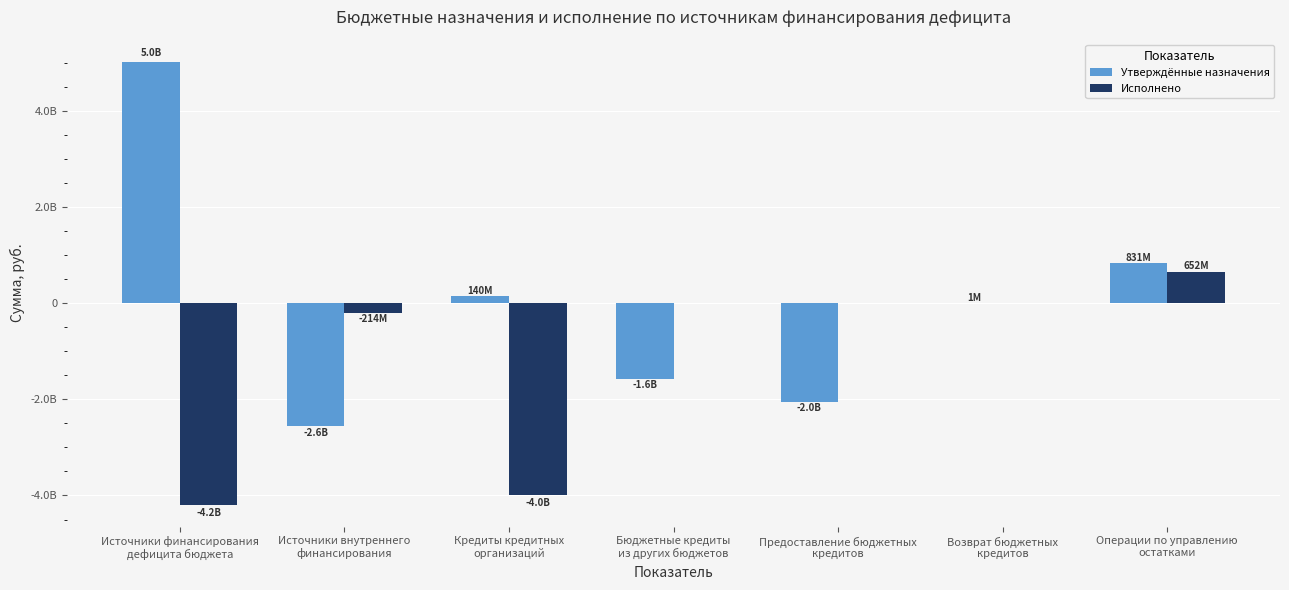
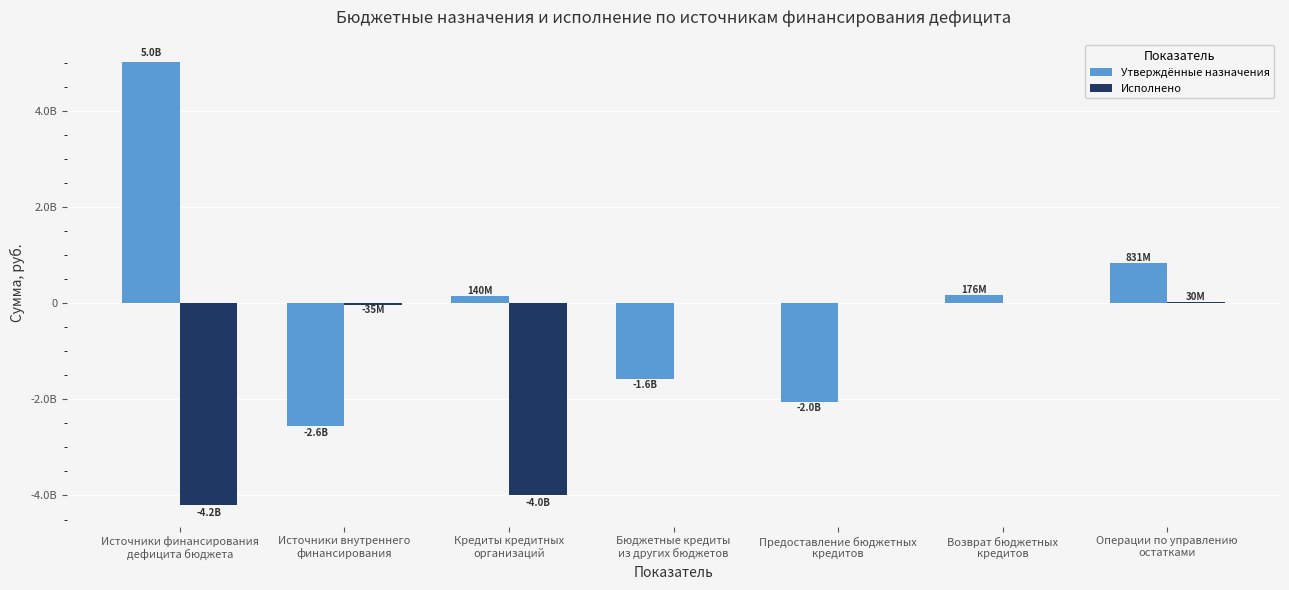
Исполнено, Источники внутреннего финансирования: -214M -> -35M
Утверждённые назначения, Возврат бюджетных кредитов: 1M -> 176M
Исполнено, Операции по управлению остатками: 652M -> 30M
